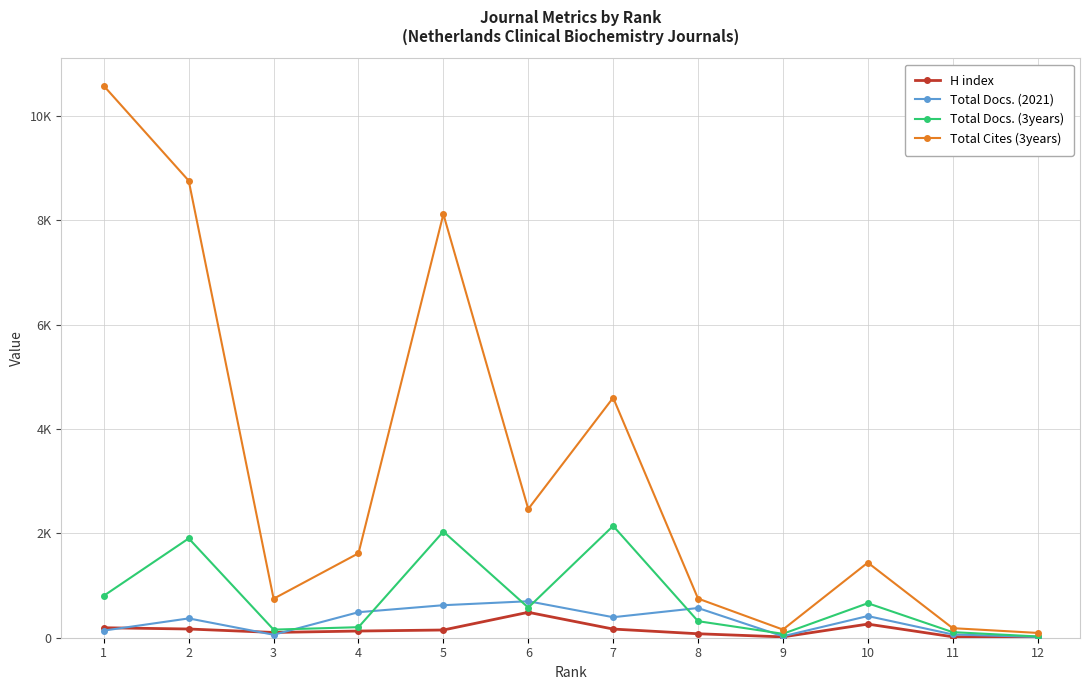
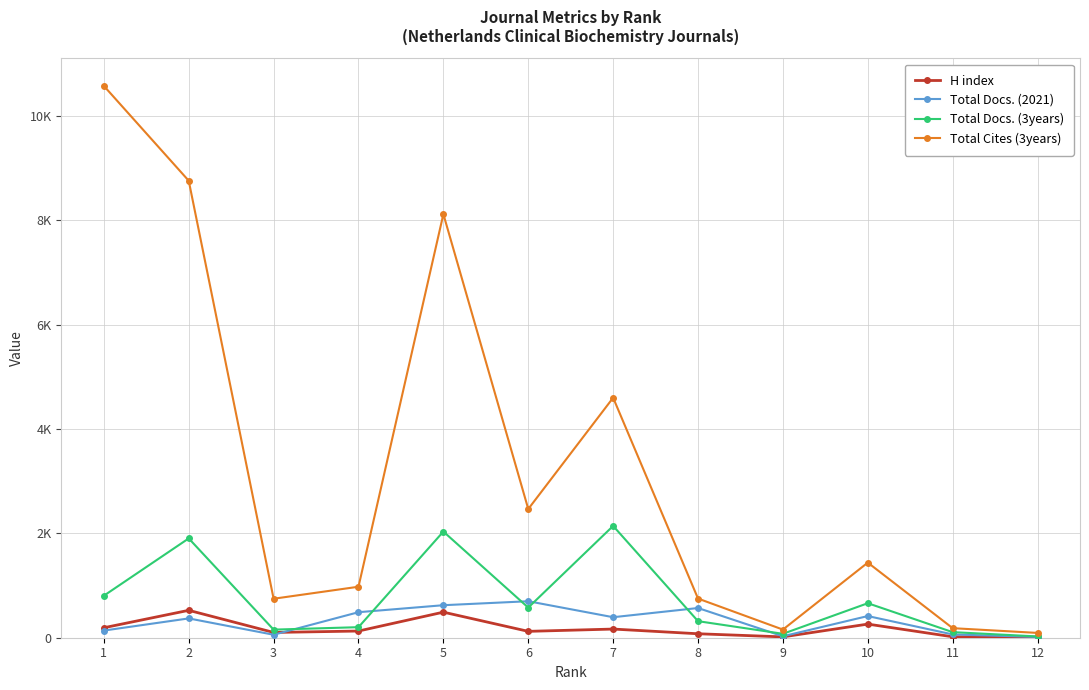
H index, 2: 200 -> 500
Total Cites (3years), 4: 1600 -> 1000
H index, 5: 100 -> 500
H index, 6: 500 -> 100
